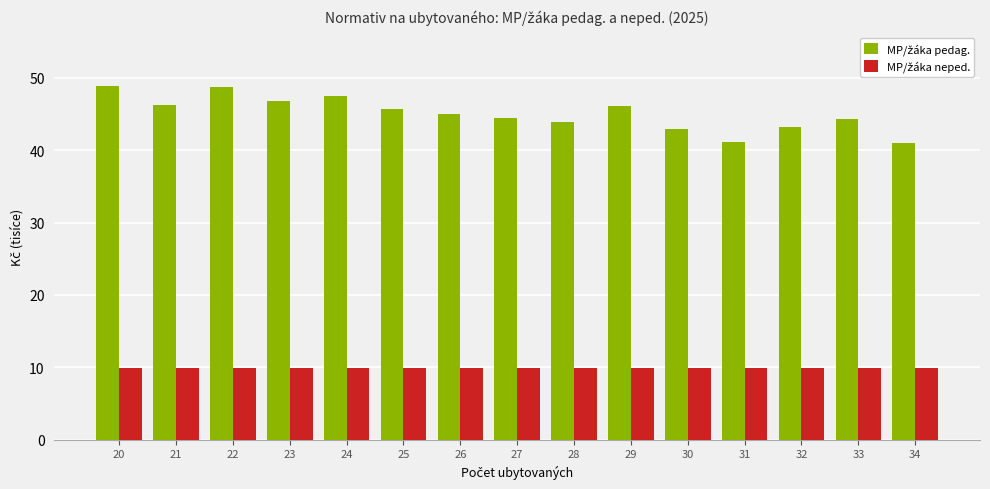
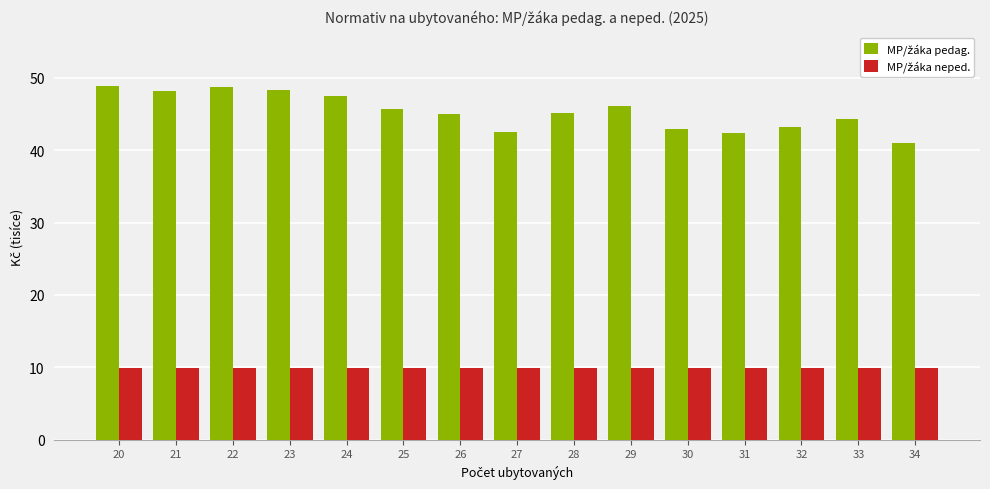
MP/žáka pedag., 21: 46 -> 48
MP/žáka pedag., 23: 47 -> 48
MP/žáka pedag., 27: 44 -> 43
MP/žáka pedag., 28: 44 -> 45
MP/žáka pedag., 31: 41 -> 42
